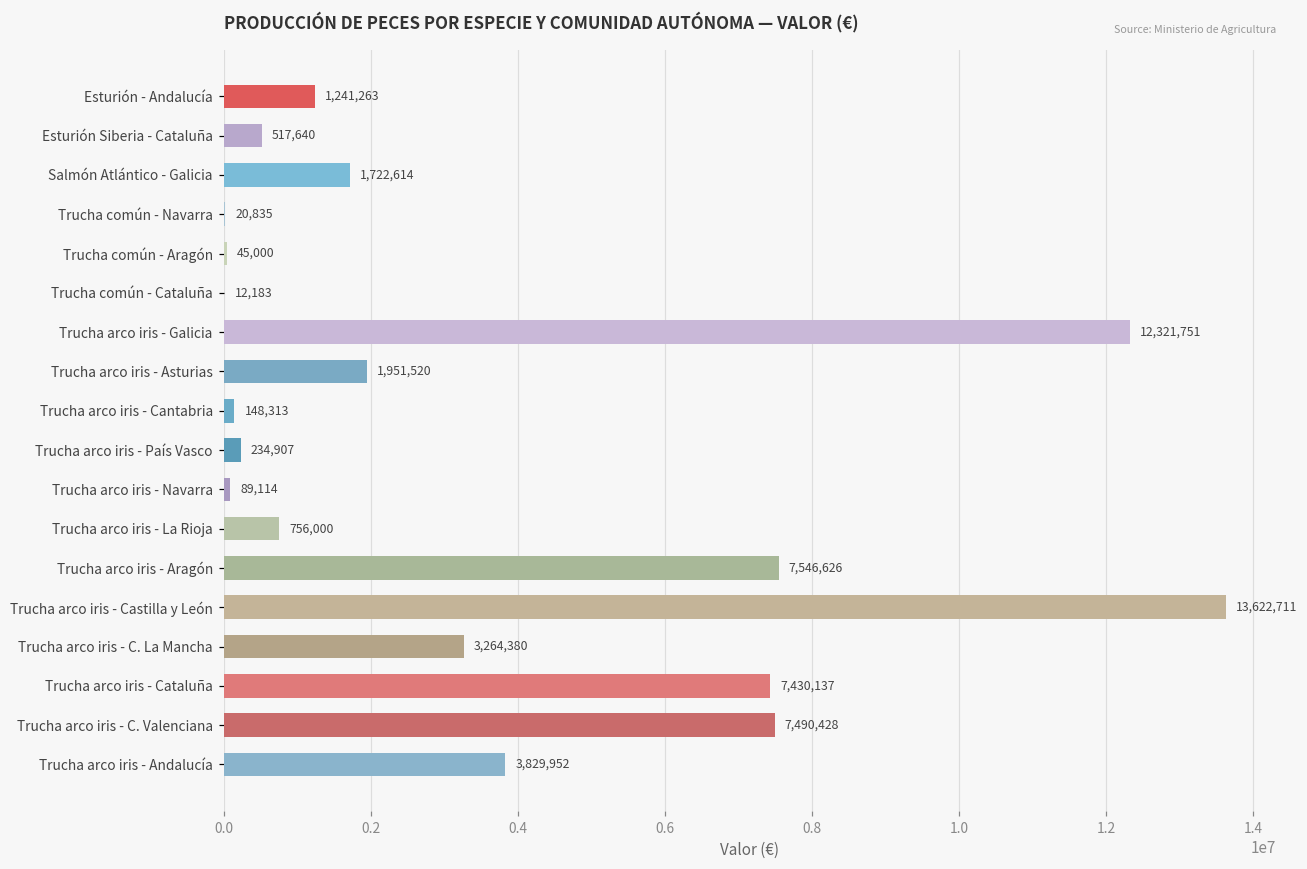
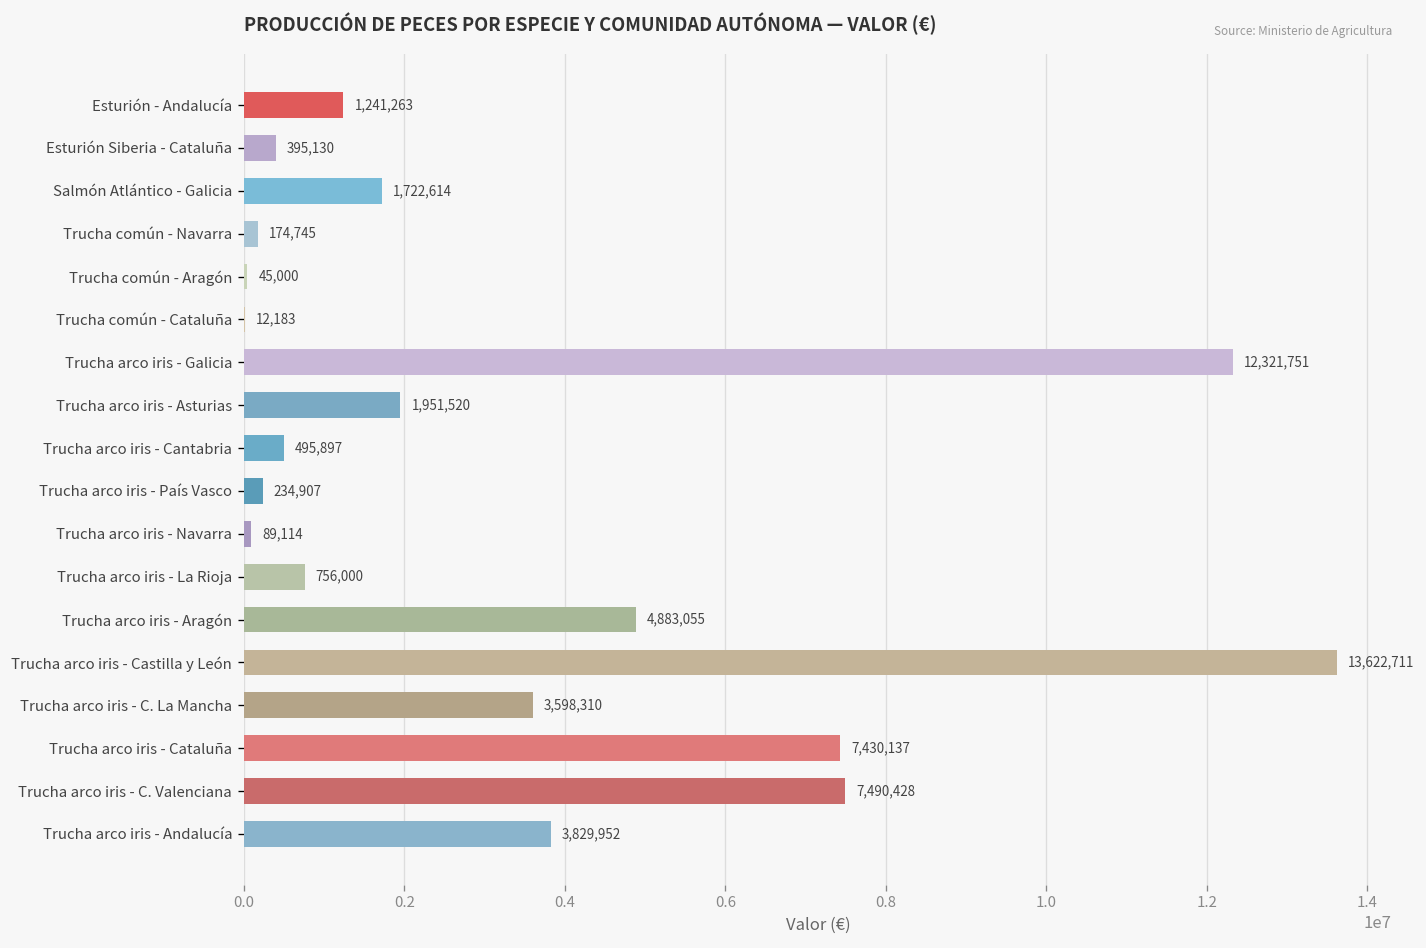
Esturión Siberia - Cataluña: 517,640 -> 395,130
Trucha común - Navarra: 20,835 -> 174,745
Trucha arco iris - Cantabria: 148,313 -> 495,897
Trucha arco iris - Aragón: 7,546,626 -> 4,883,055
Trucha arco iris - C. La Mancha: 3,264,380 -> 3,598,310
